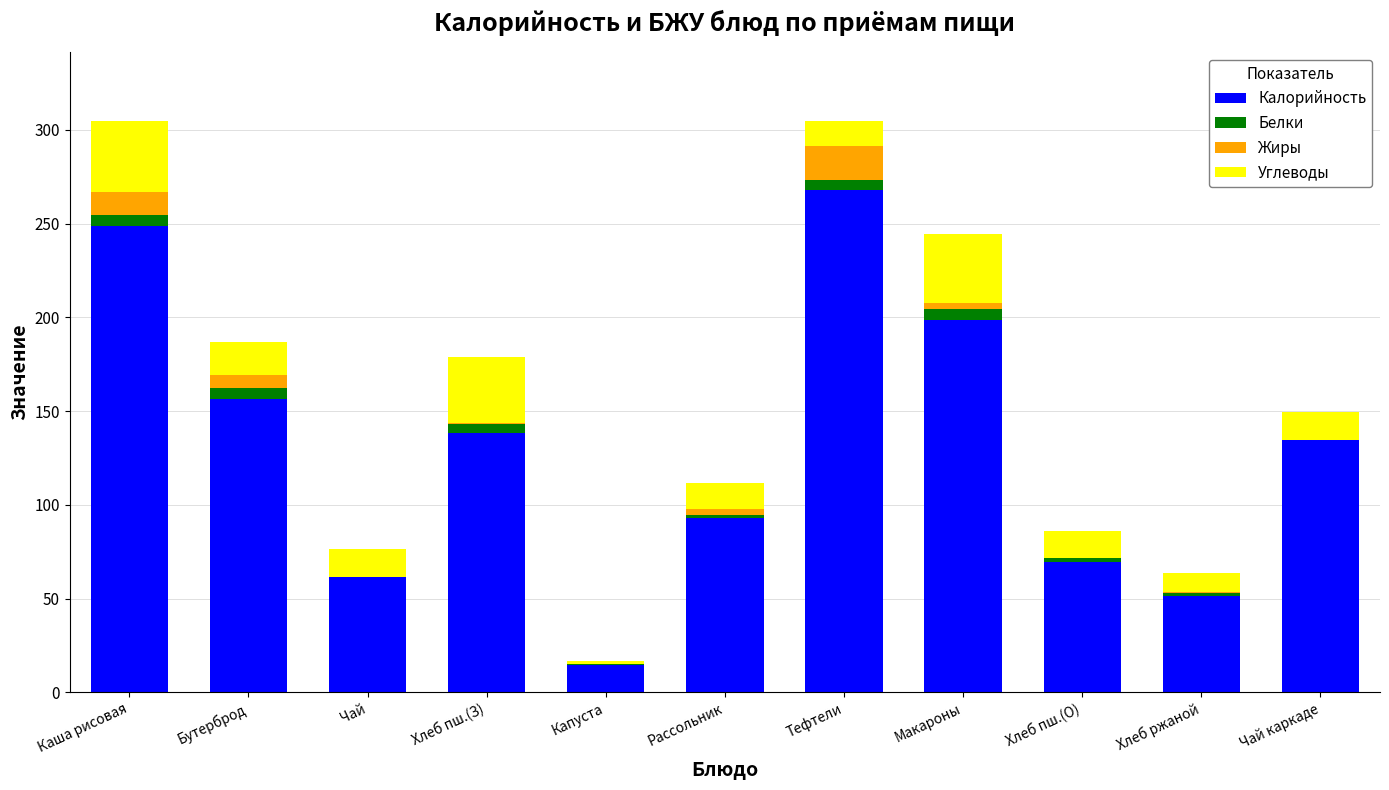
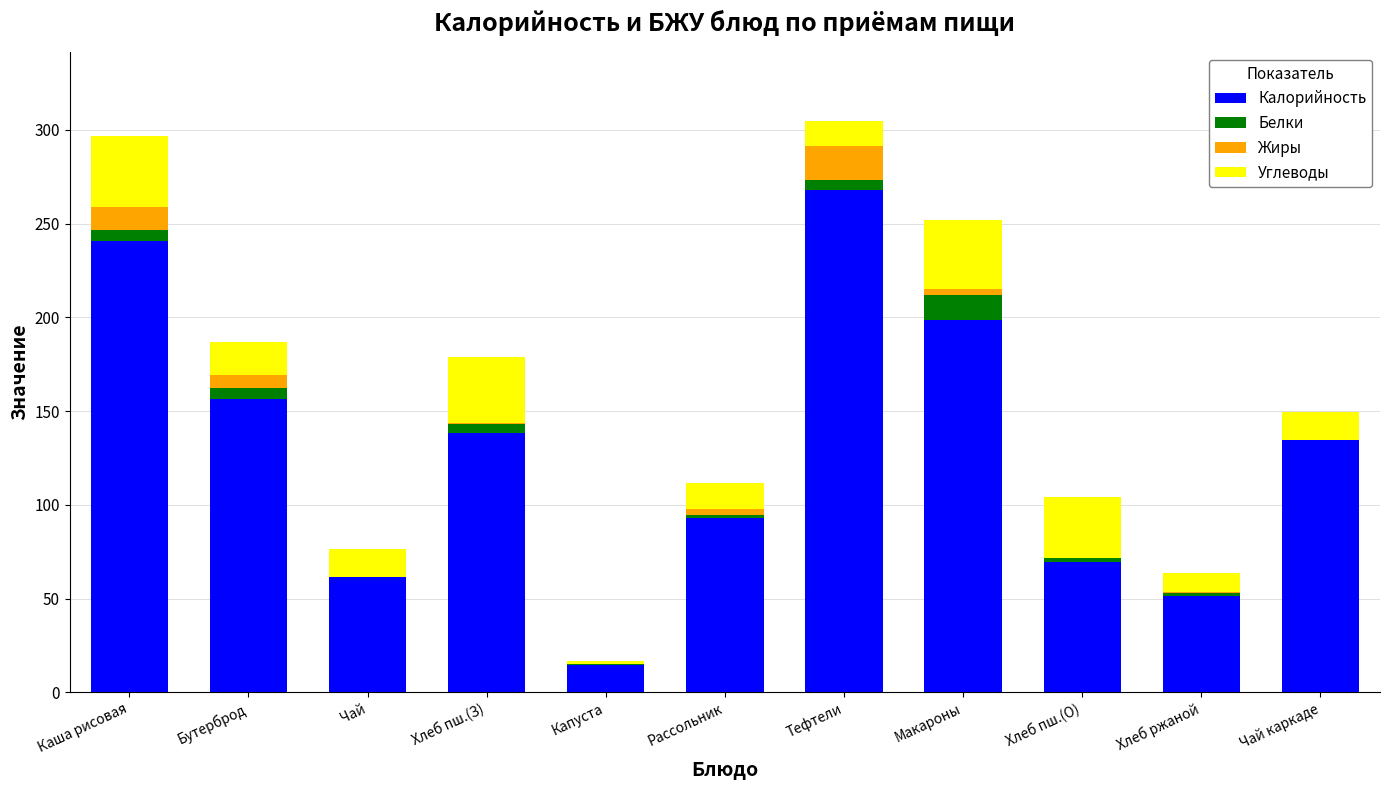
Калорийность, Каша рисовая: 249 -> 241
Белки, Макароны: 6 -> 13
Углеводы, Хлеб пш.(О): 15 -> 32
